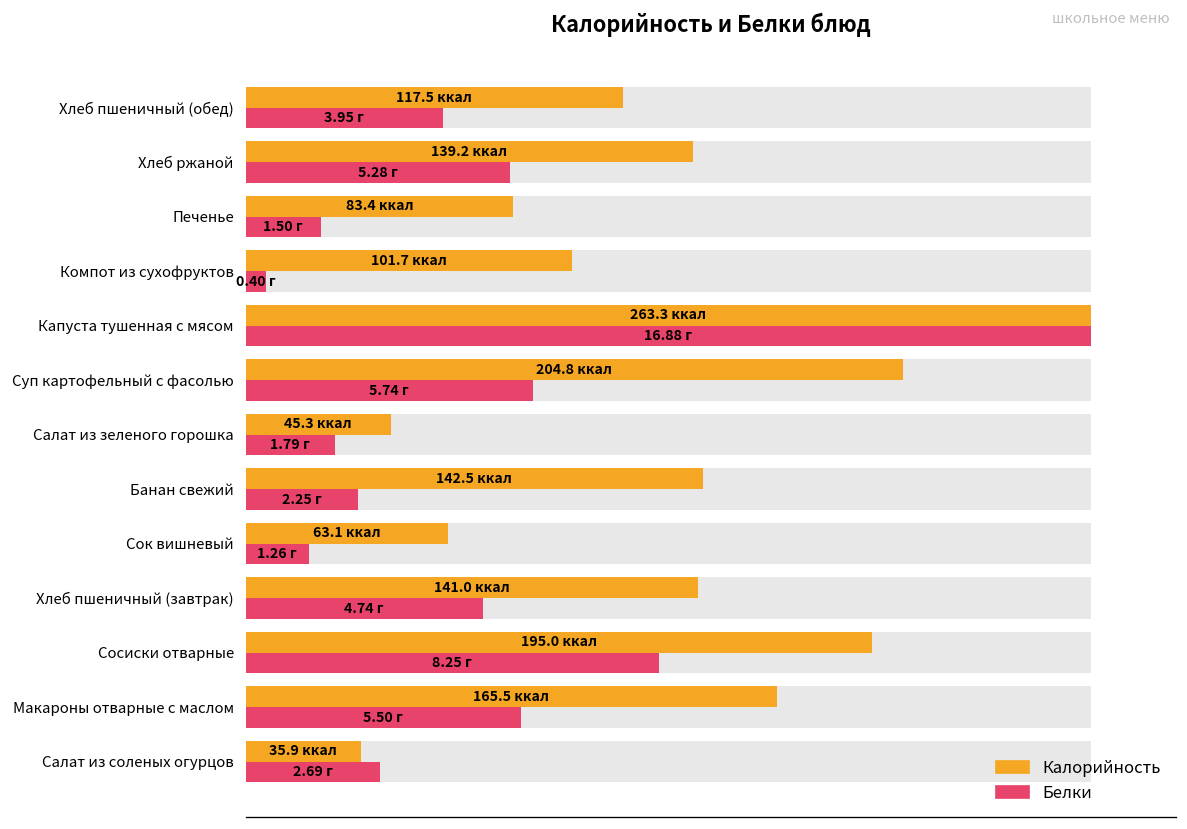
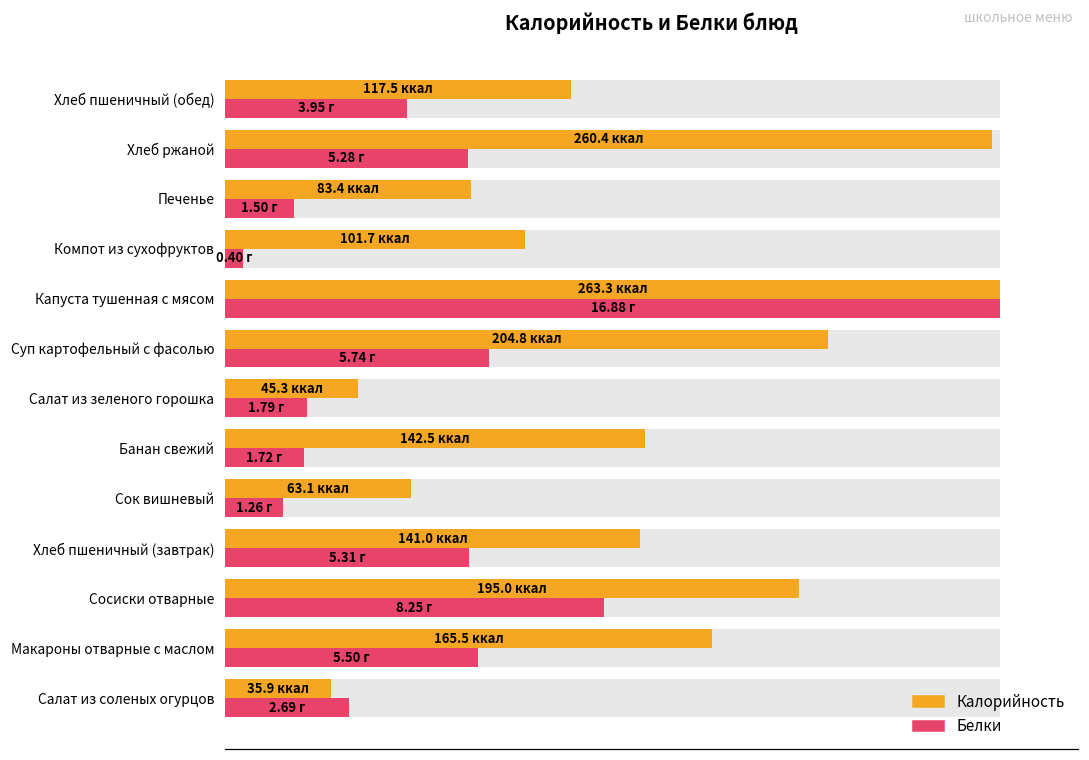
Калорийность, Хлеб ржаной: 139.2 -> 260.4
Белки, Банан свежий: 2.25 -> 1.72
Белки, Хлеб пшеничный (завтрак): 4.74 -> 5.31
